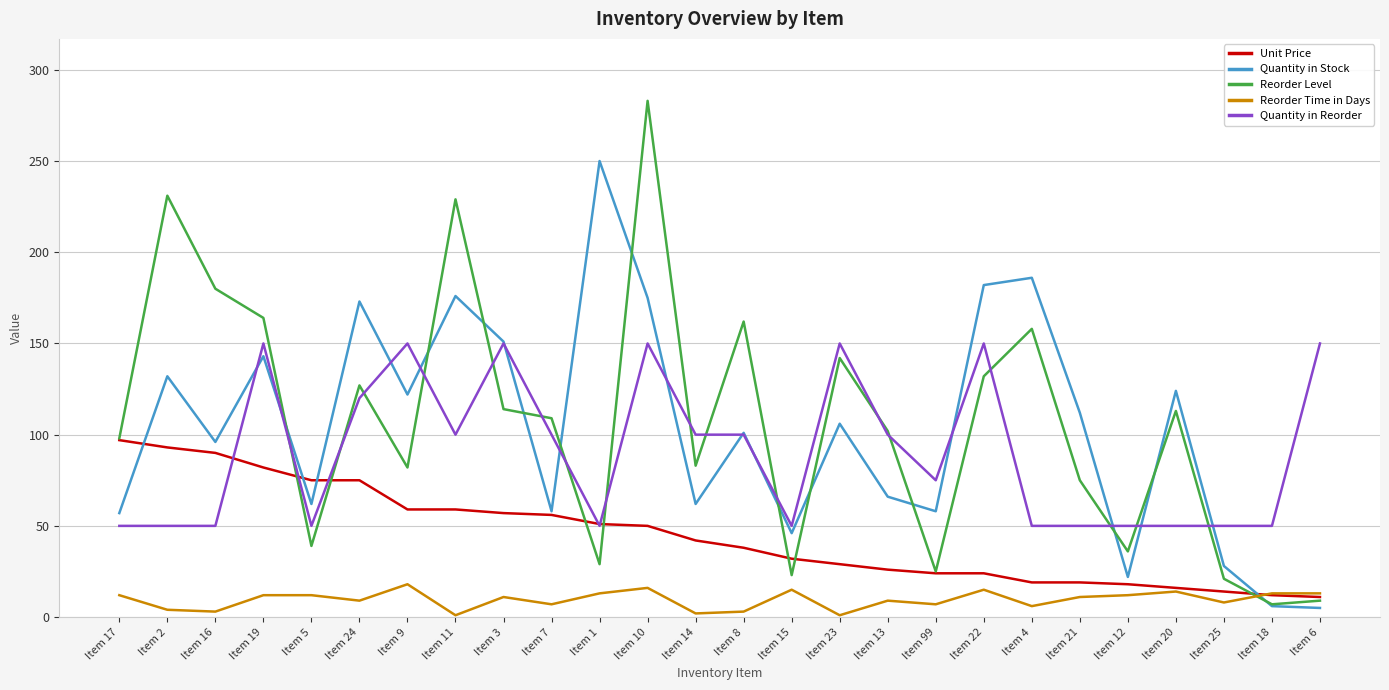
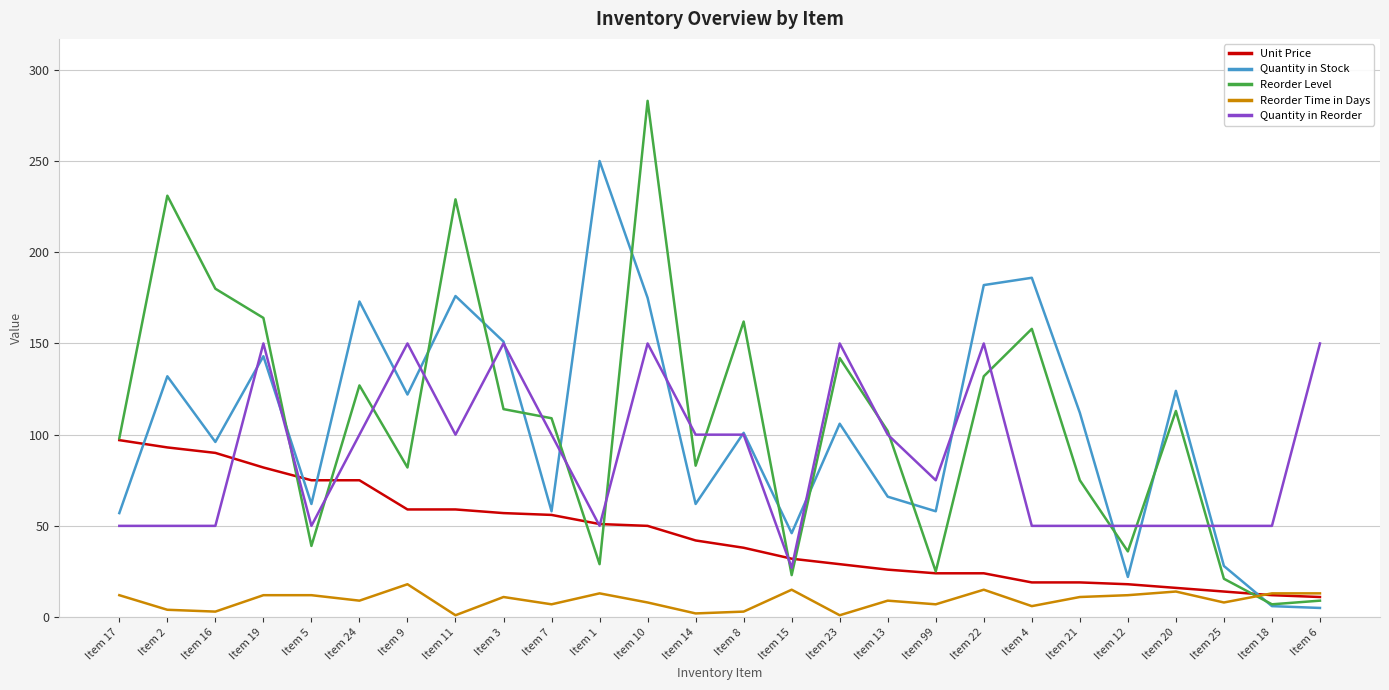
Quantity in Reorder, Item 24: 120 -> 100
Reorder Time in Days, Item 10: 16 -> 8
Quantity in Reorder, Item 15: 50 -> 27
